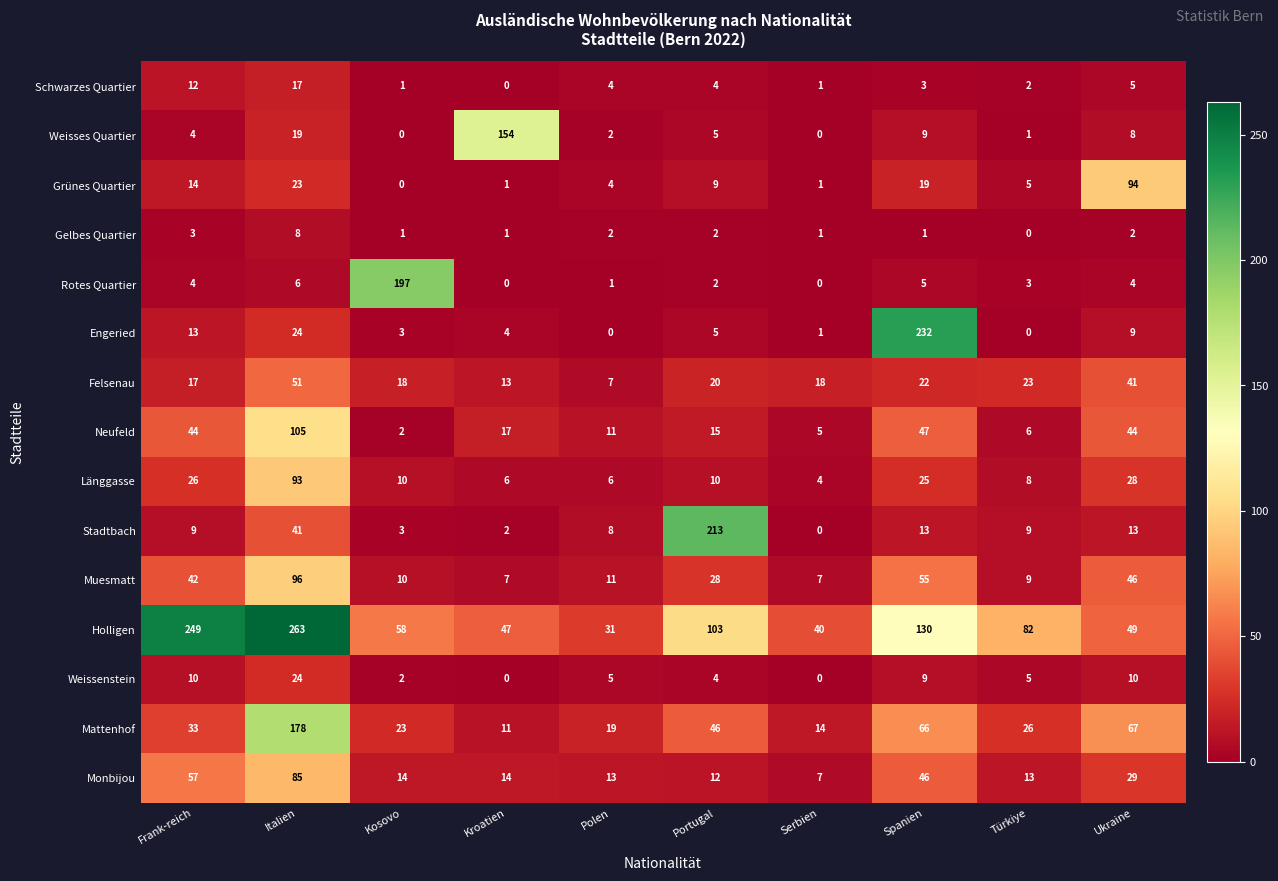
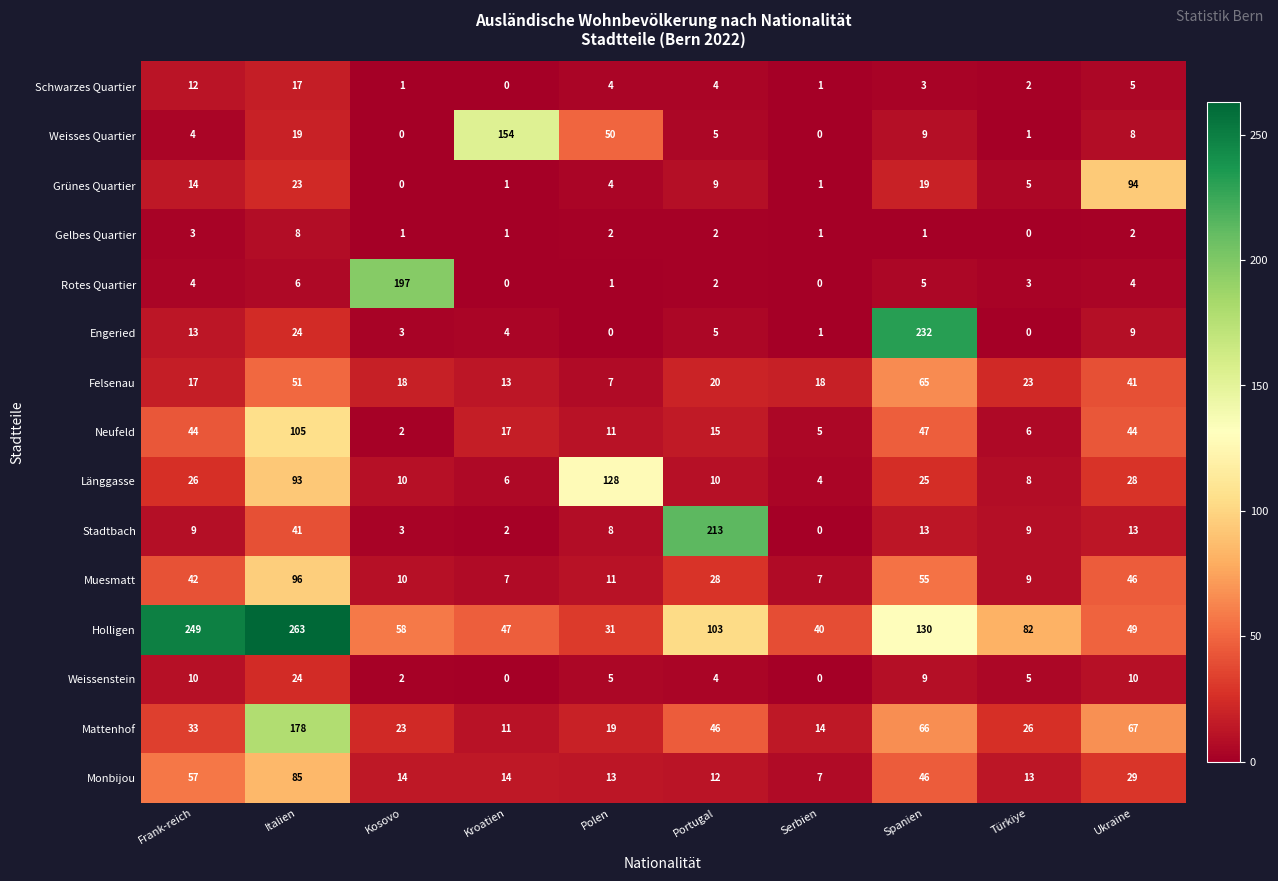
Weisses Quartier, Polen: 2 -> 50
Felsenau, Spanien: 22 -> 65
Länggasse, Polen: 6 -> 128
